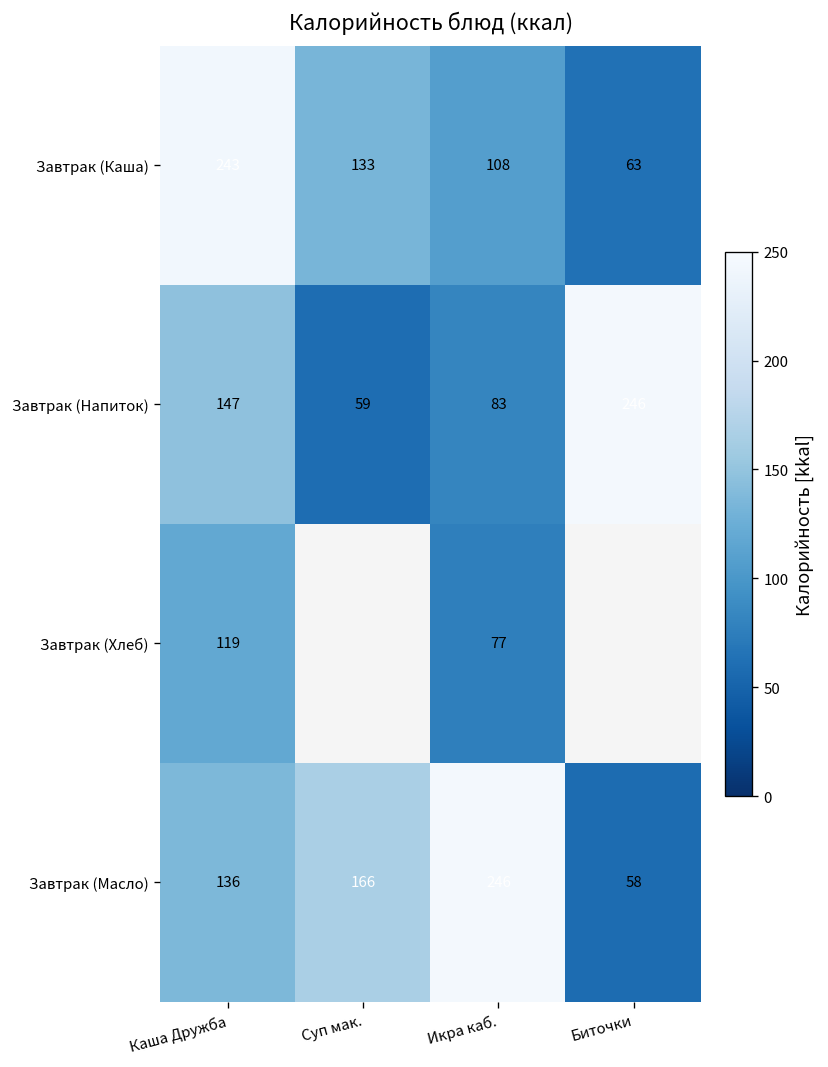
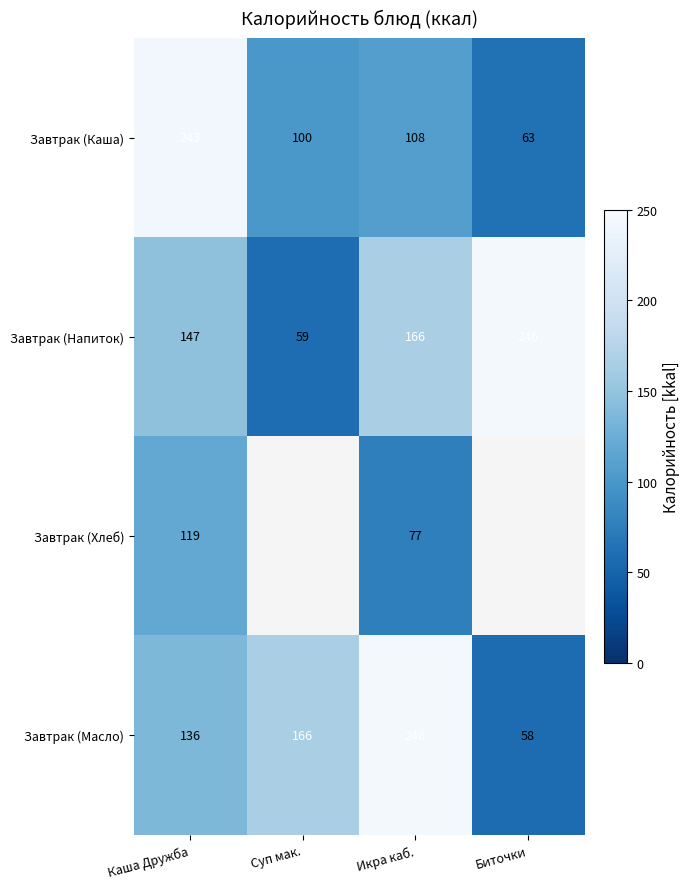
Завтрак (Каша), Суп мак.: 133 -> 100
Завтрак (Напиток), Икра каб.: 83 -> 166
